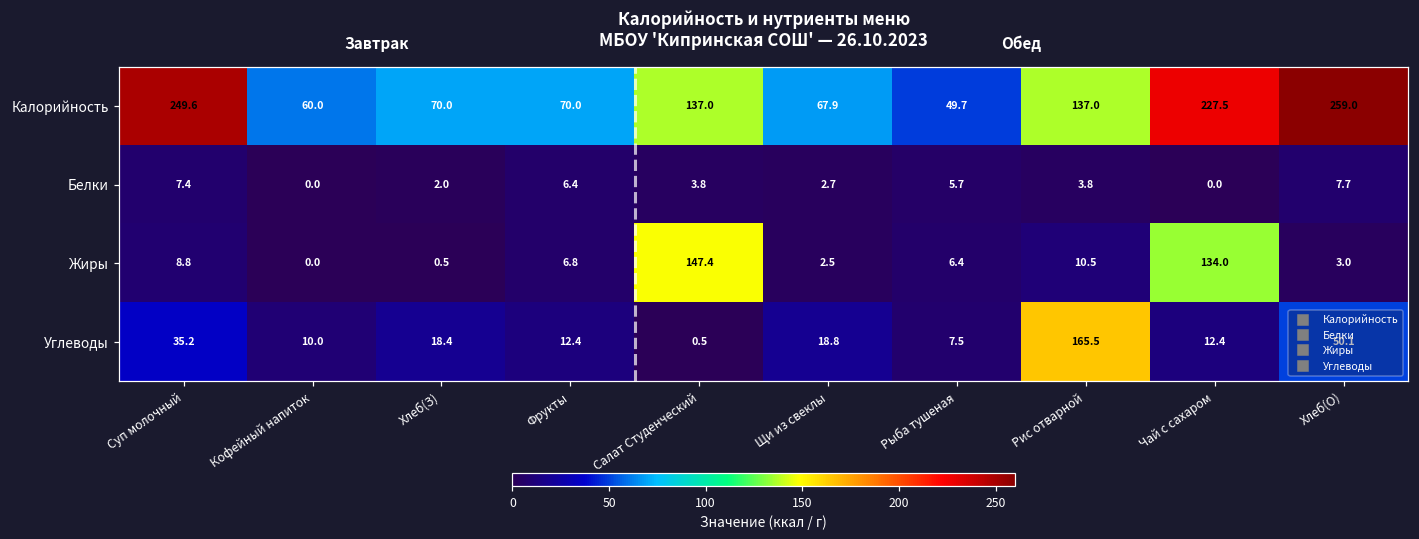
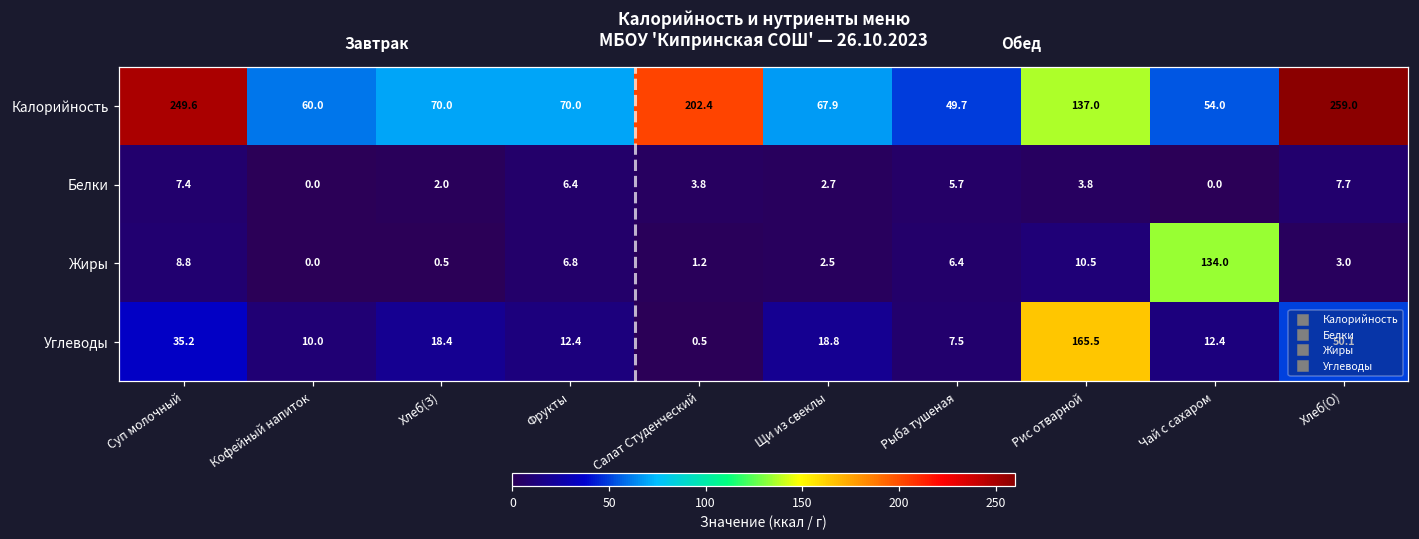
Калорийность, Салат Студенческий: 137.0 -> 202.4
Калорийность, Чай с сахаром: 227.5 -> 54.0
Жиры, Салат Студенческий: 147.4 -> 1.2
